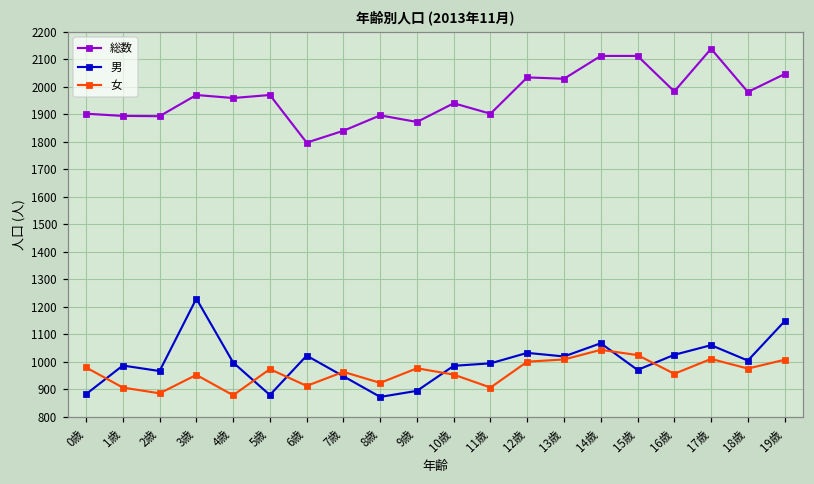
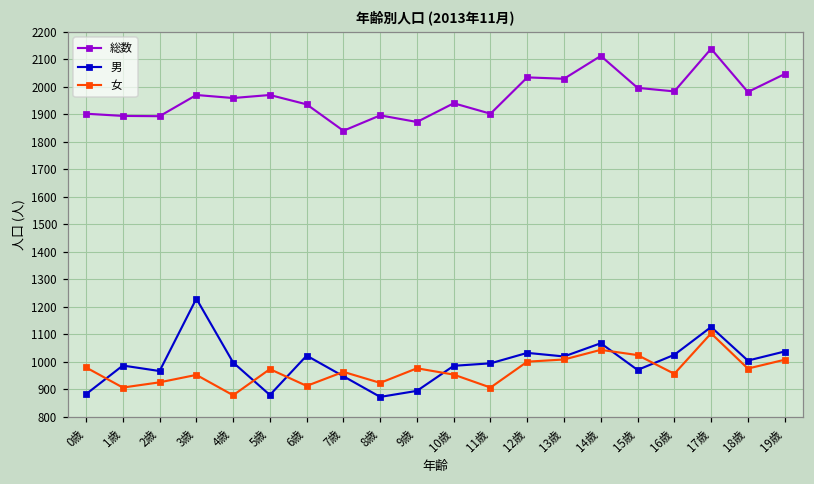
女, 2歳: 890 -> 930
総数, 6歳: 1800 -> 1940
総数, 15歳: 2110 -> 2000
男, 17歳: 1060 -> 1130
女, 17歳: 1010 -> 1100
男, 19歳: 1150 -> 1040
